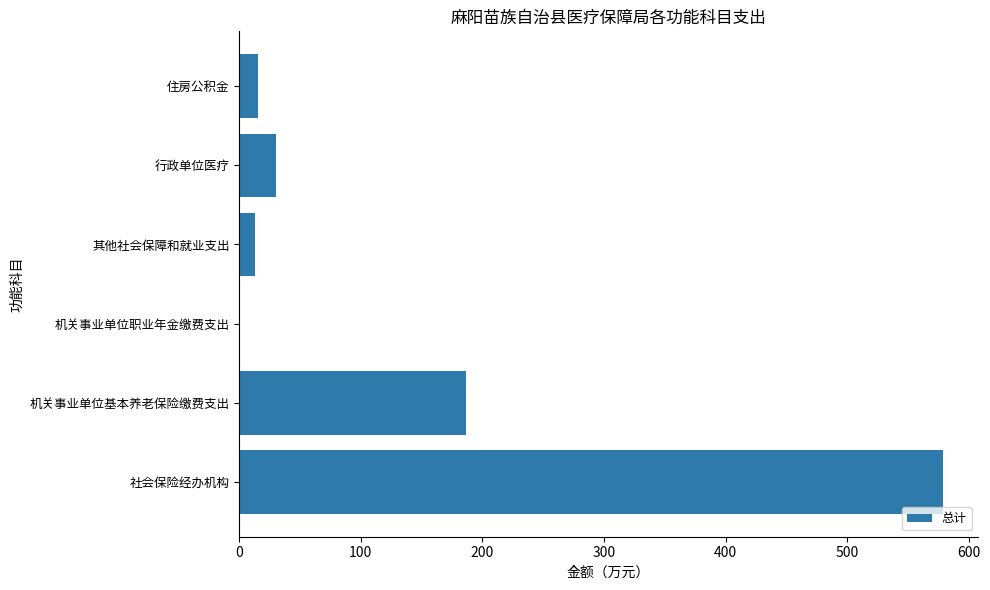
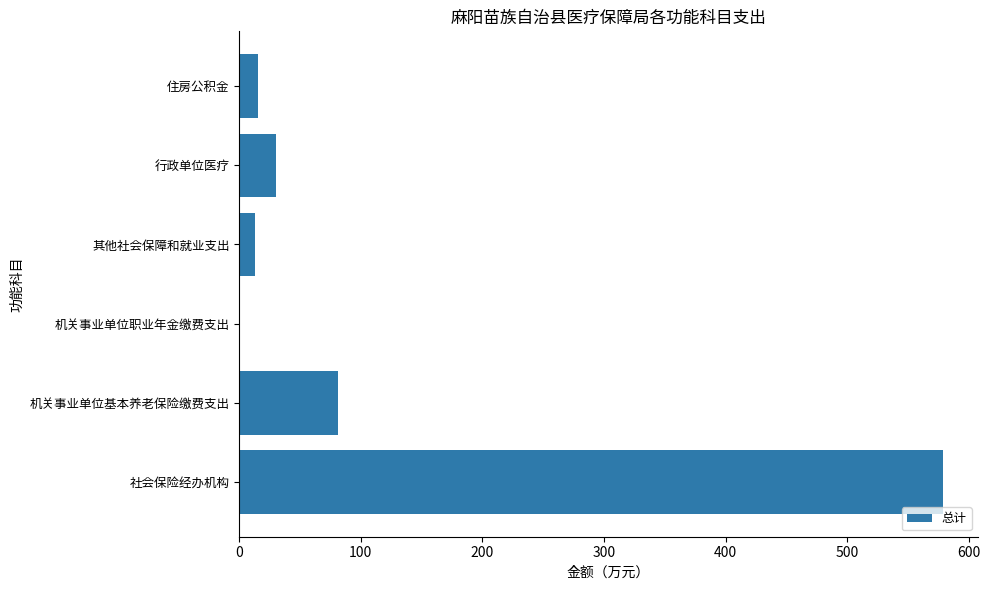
机关事业单位基本养老保险缴费支出: 187 -> 81
